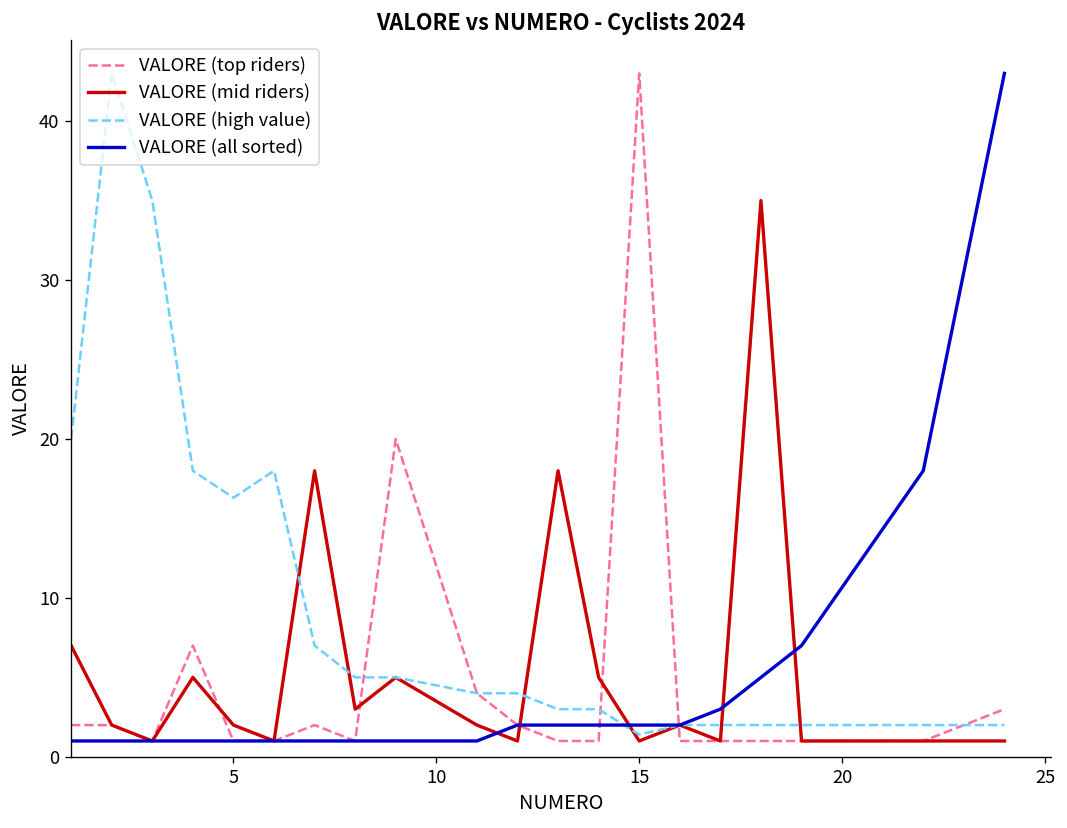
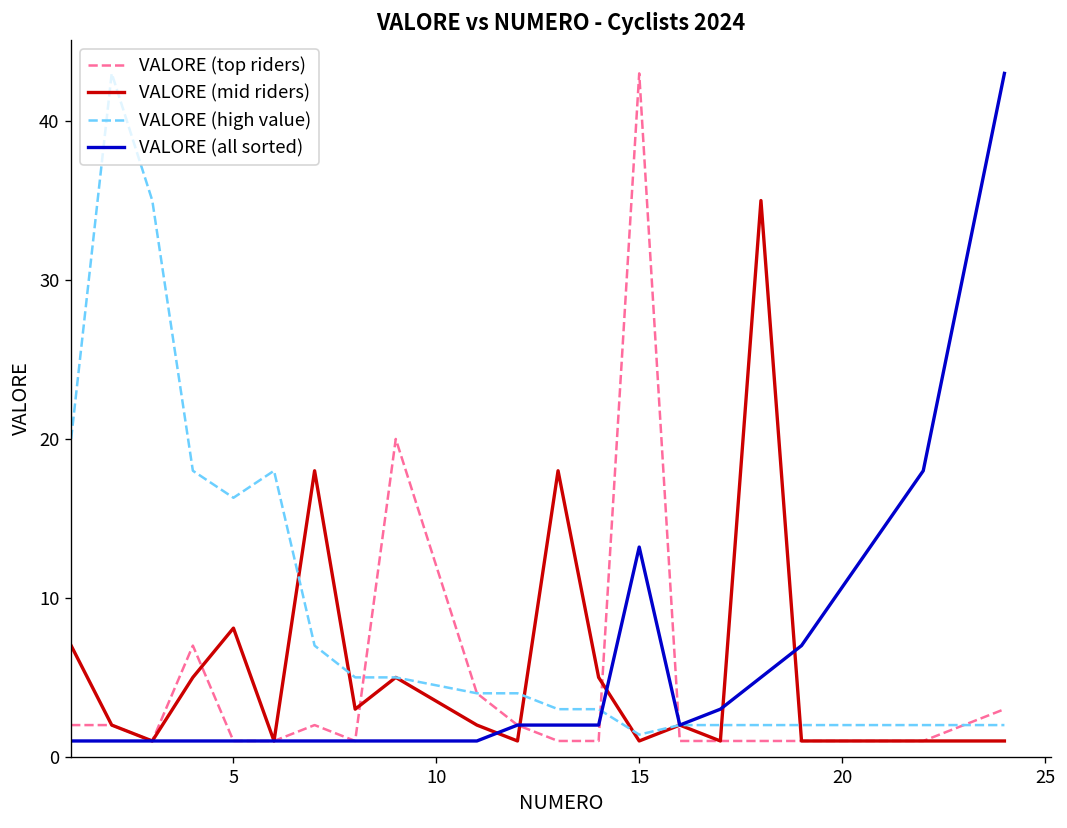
VALORE (mid riders), 5: 2.0 -> 8.1
VALORE (all sorted), 15: 2.0 -> 13.2
